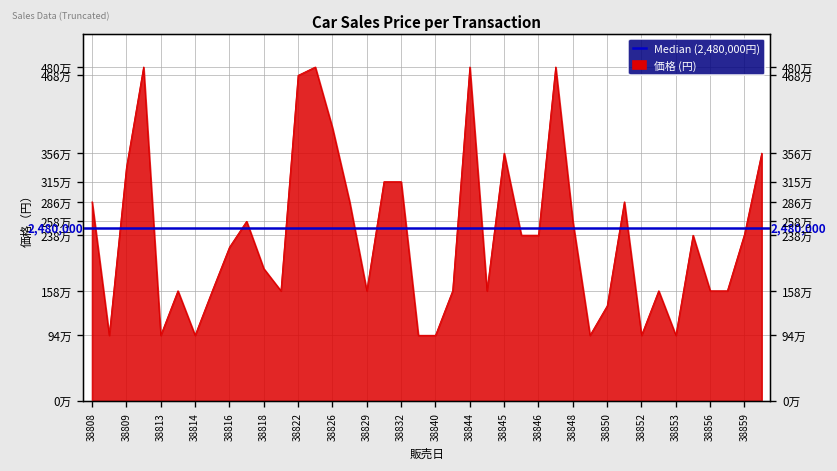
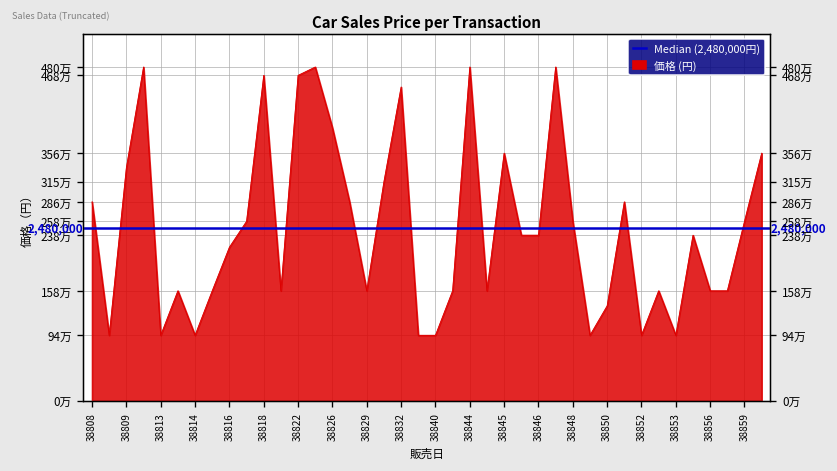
38818: 190万 -> 470万
38832: 320万 -> 450万
38859: 240万 -> 260万
